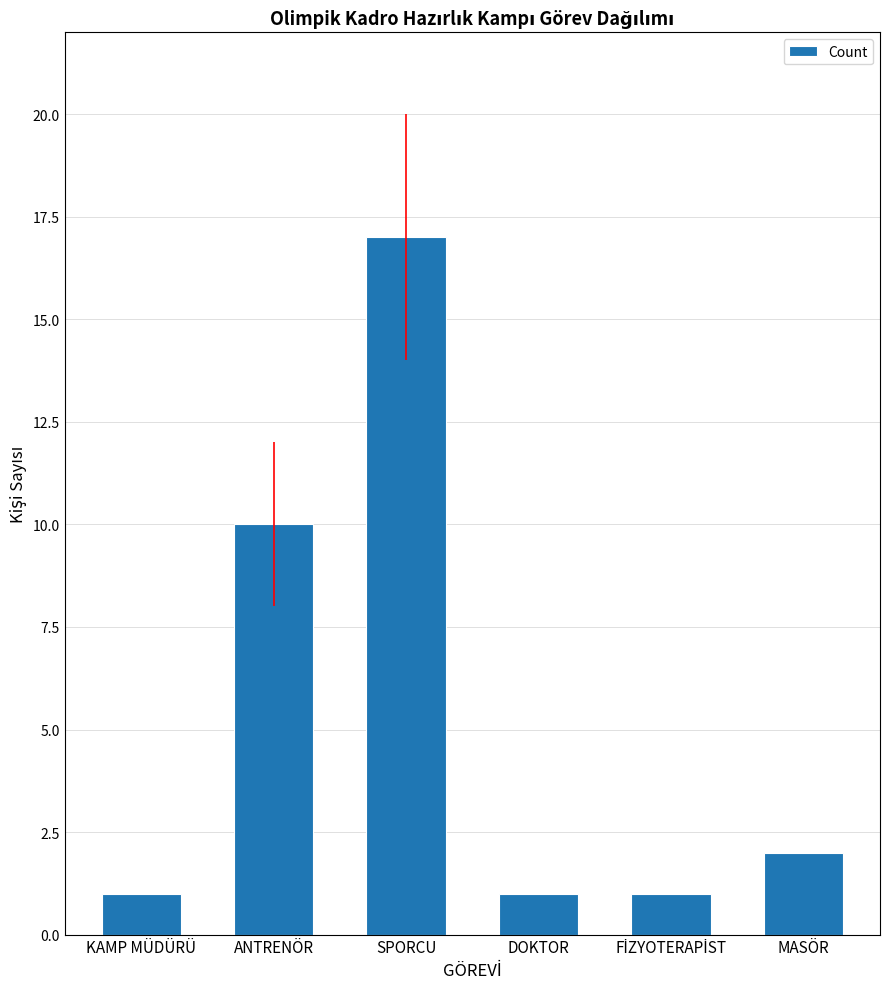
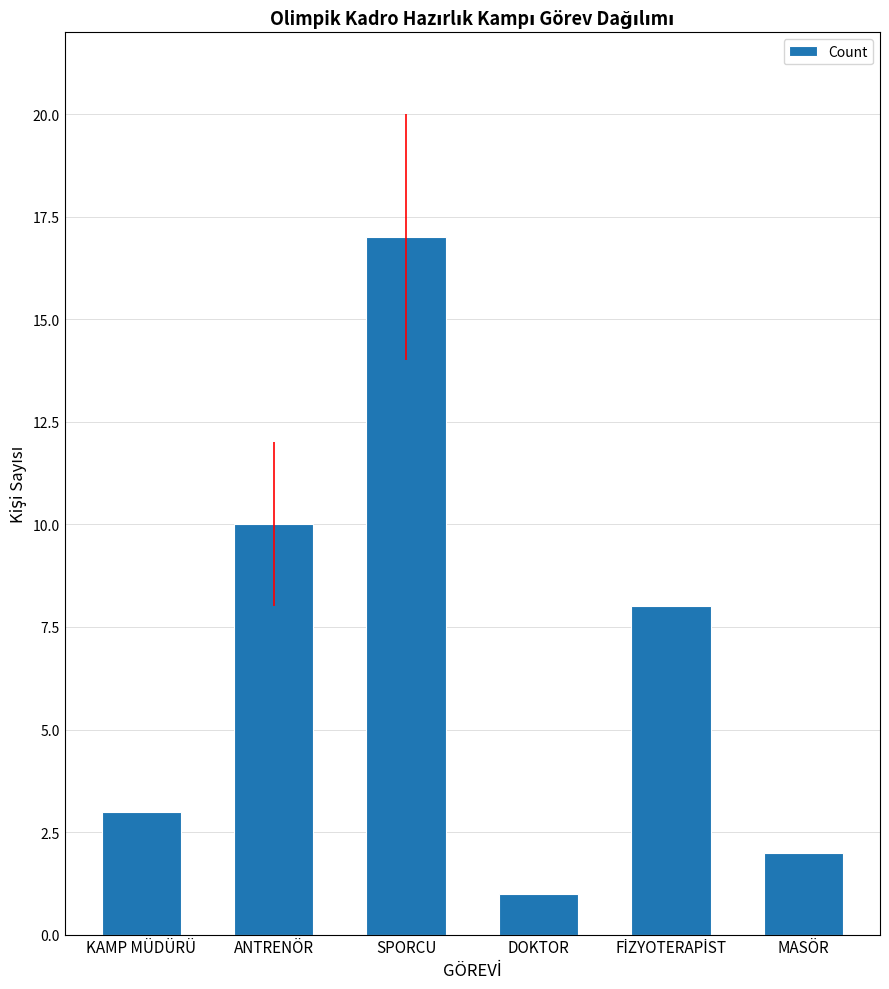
KAMP MÜDÜRÜ: 1 -> 3
FİZYOTERAPİST: 1 -> 8
